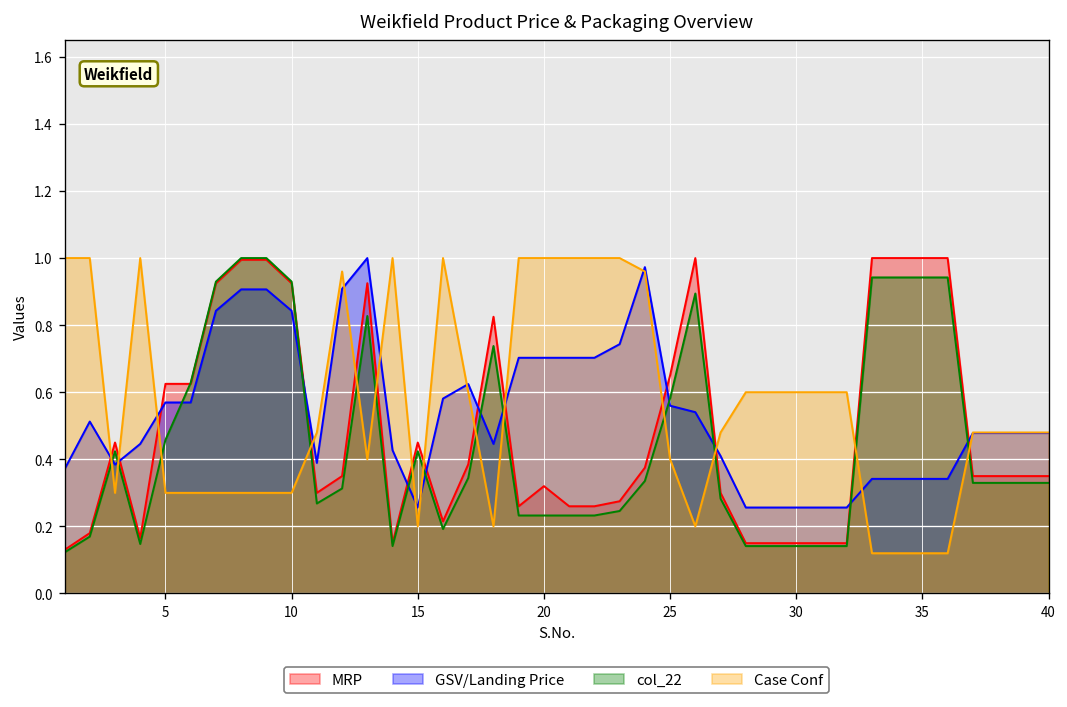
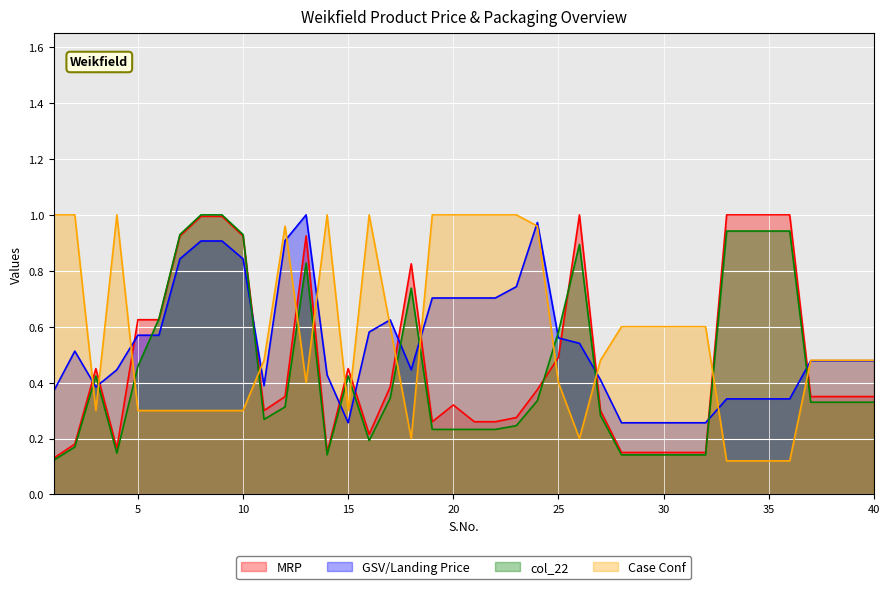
Case Conf, 15: 0.20 -> 0.30
MRP, 25: 0.65 -> 0.49
